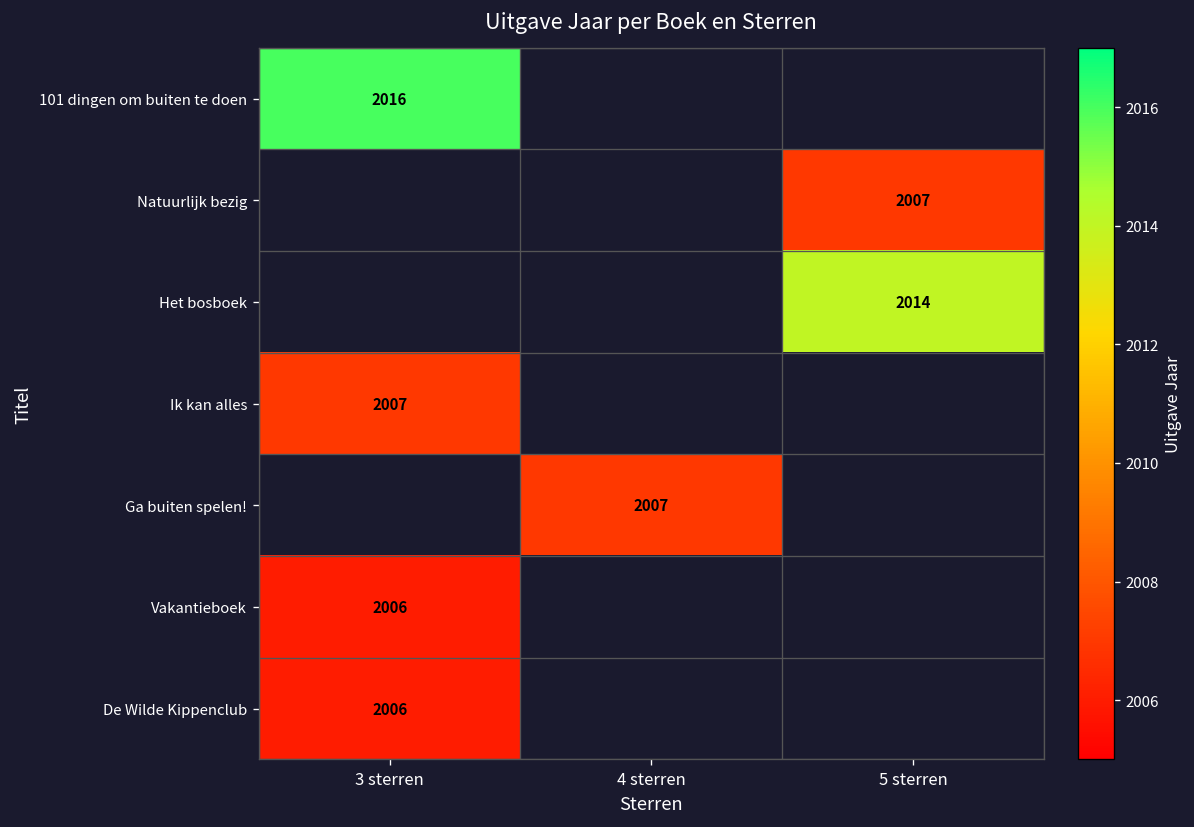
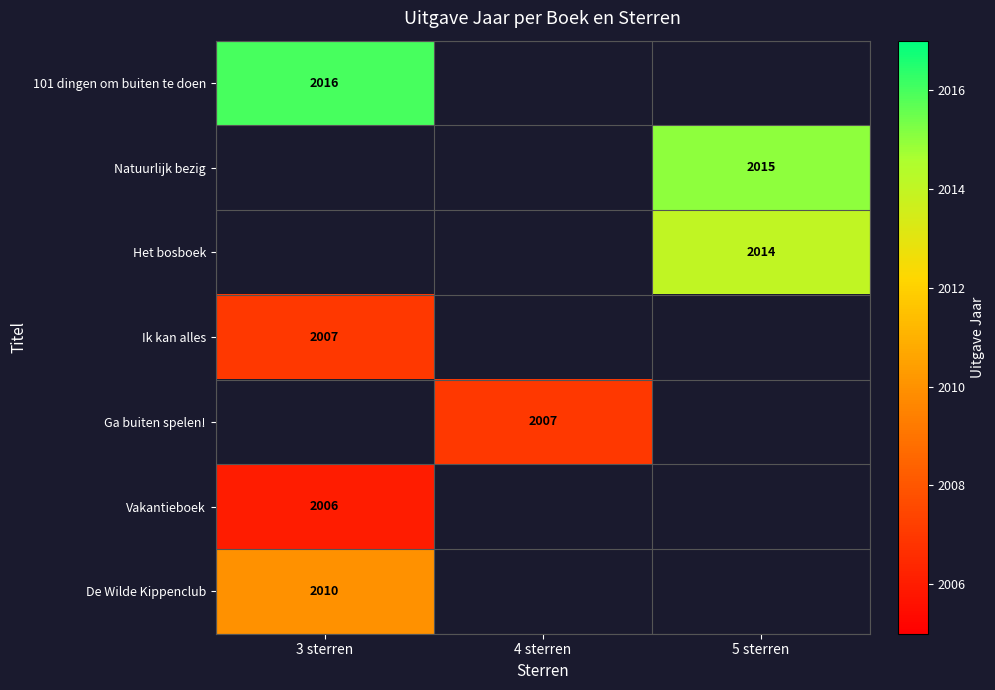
Natuurlijk bezig, 5 sterren: 2007 -> 2015
De Wilde Kippenclub, 3 sterren: 2006 -> 2010
